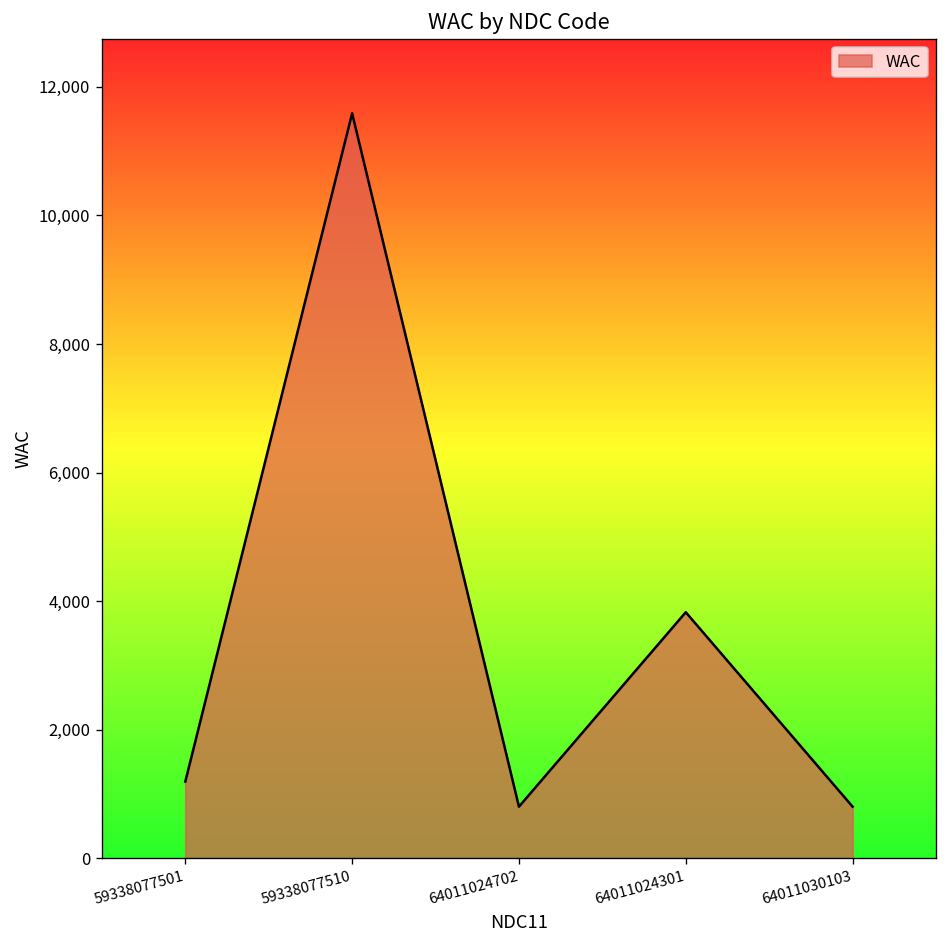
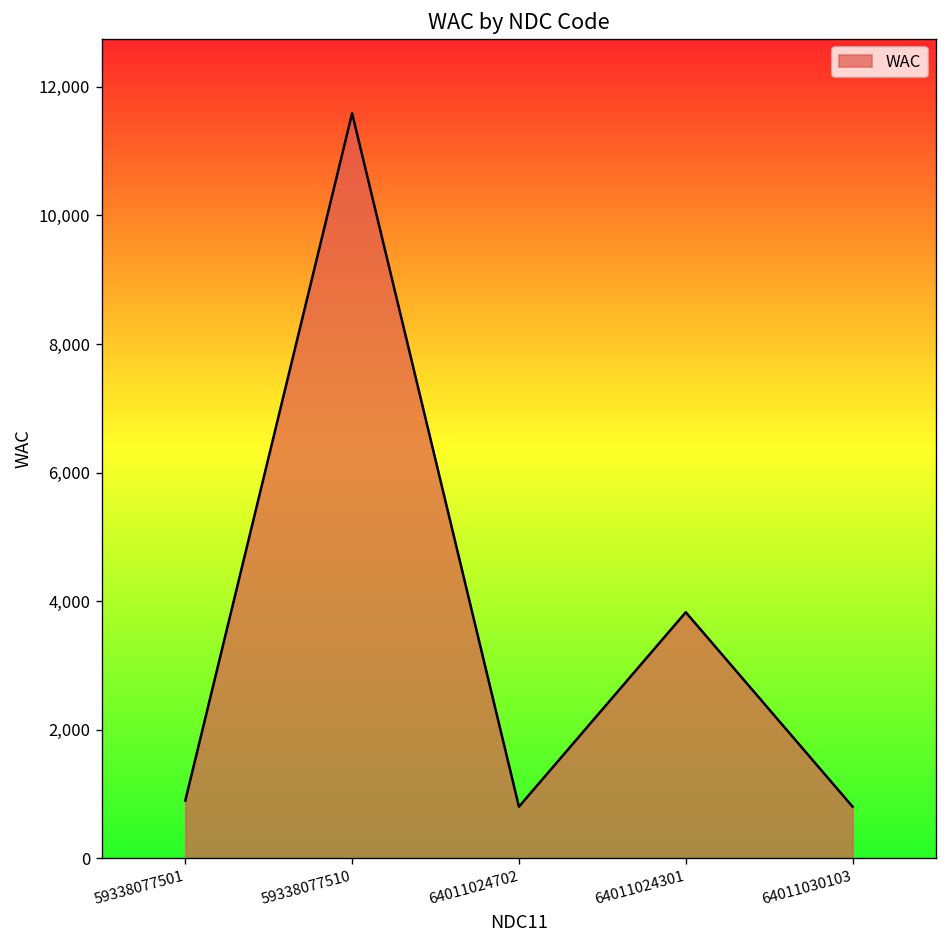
59338077501: 1,200 -> 900
